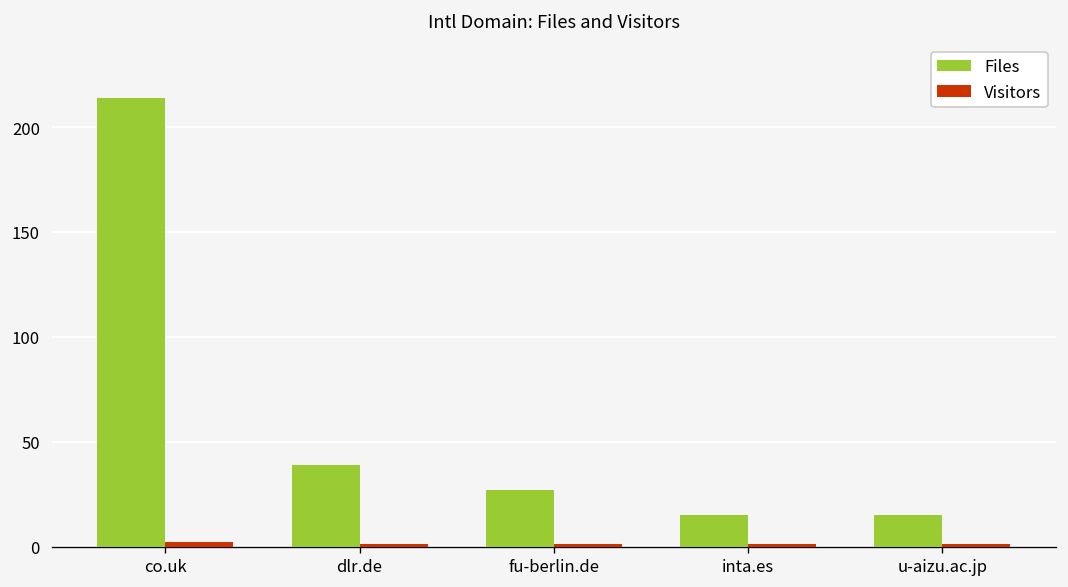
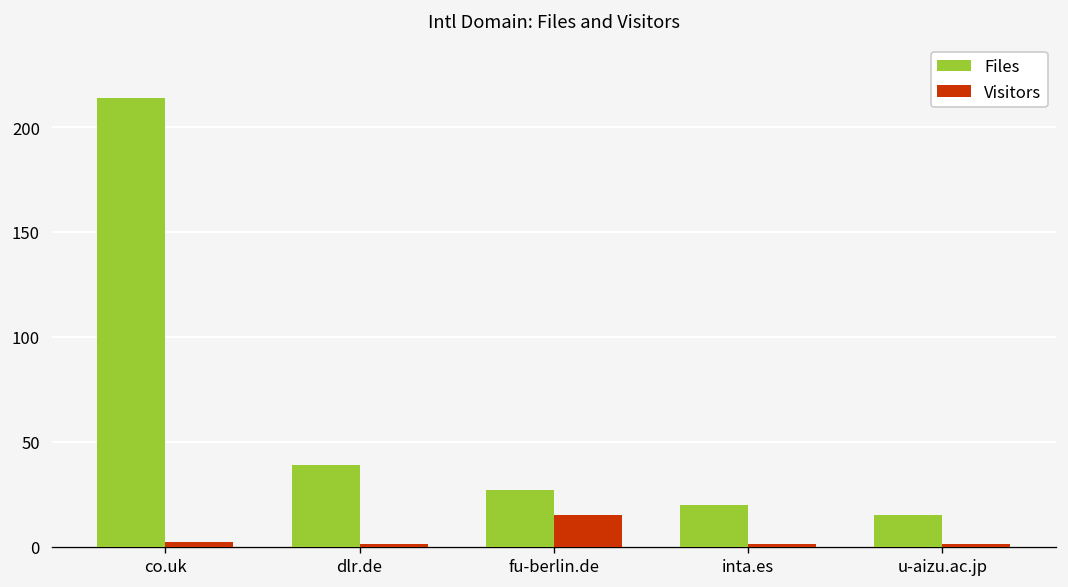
Visitors, fu-berlin.de: 1 -> 15
Files, inta.es: 15 -> 20
